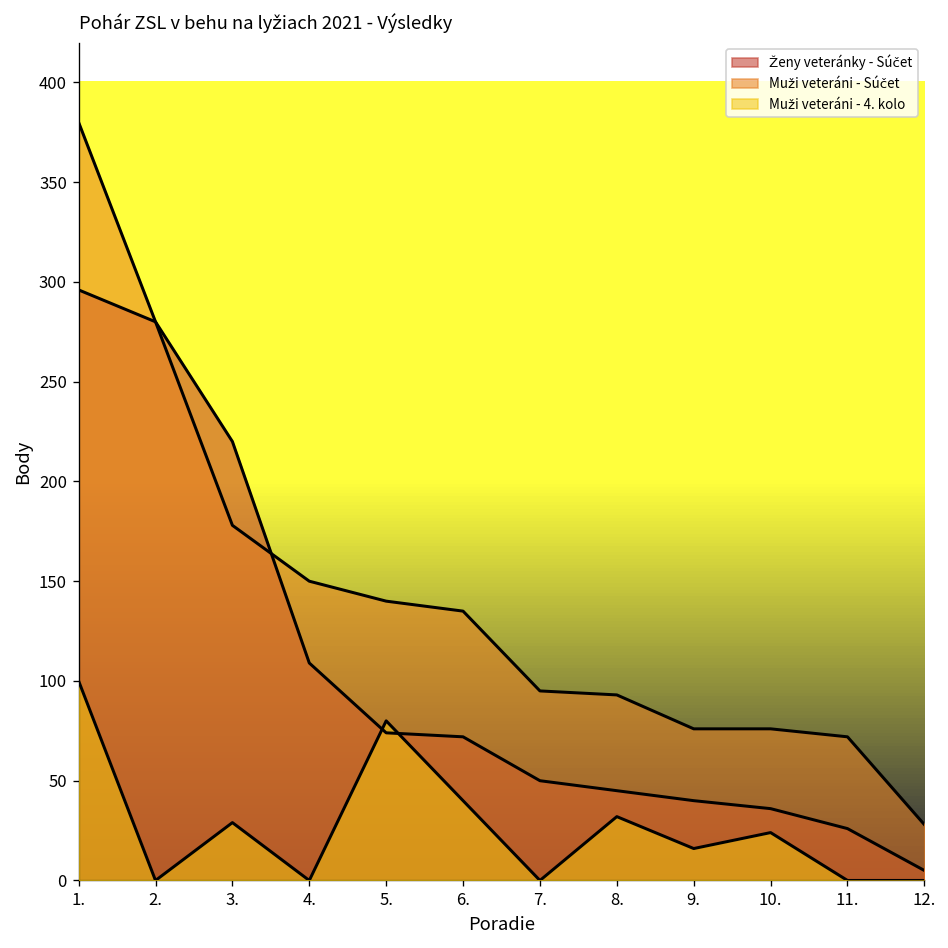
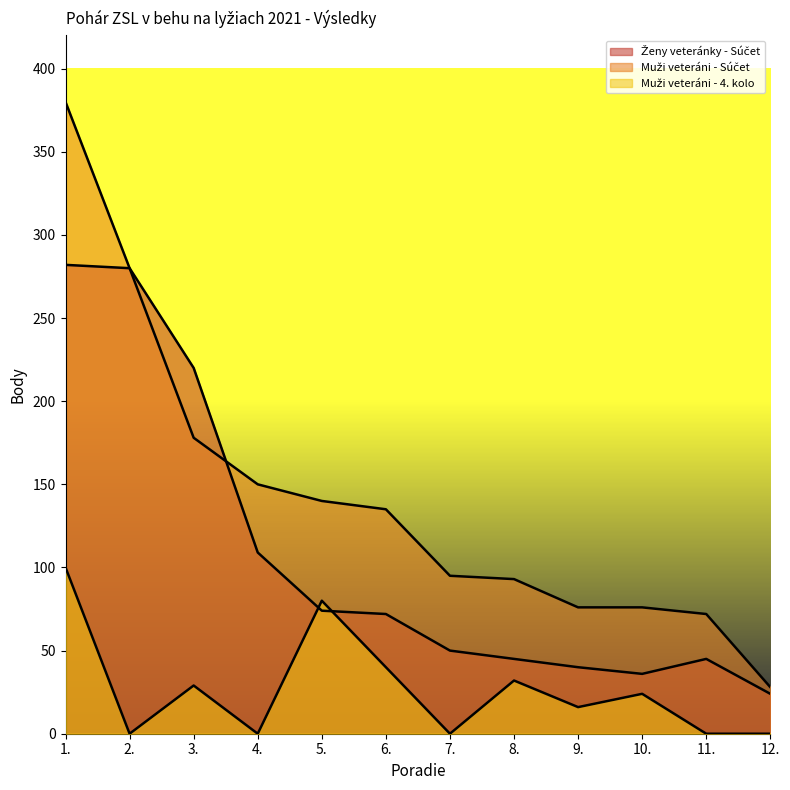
Ženy veteránky - Súčet, 1.: 296 -> 282
Ženy veteránky - Súčet, 11.: 26 -> 45
Ženy veteránky - Súčet, 12.: 5 -> 24
